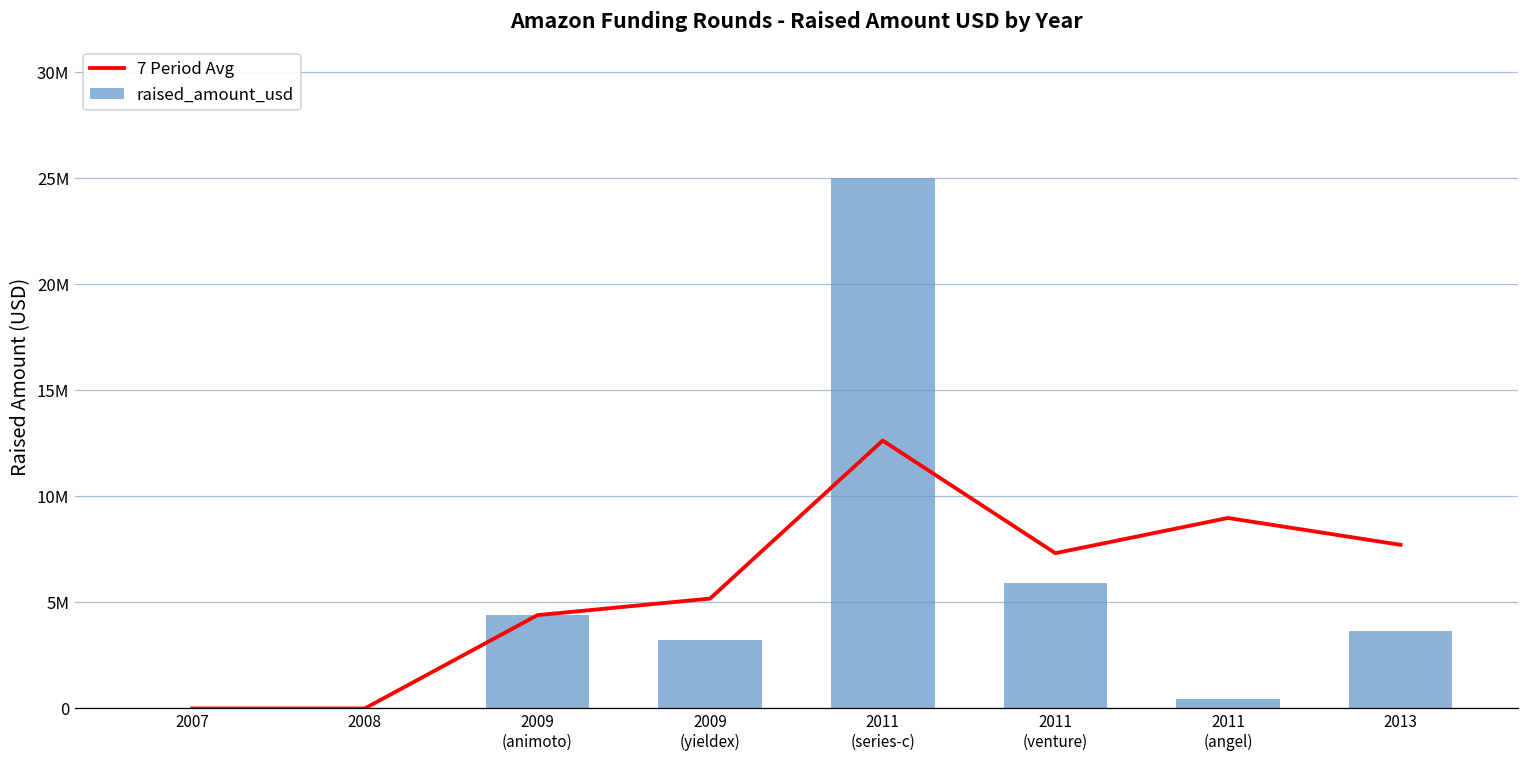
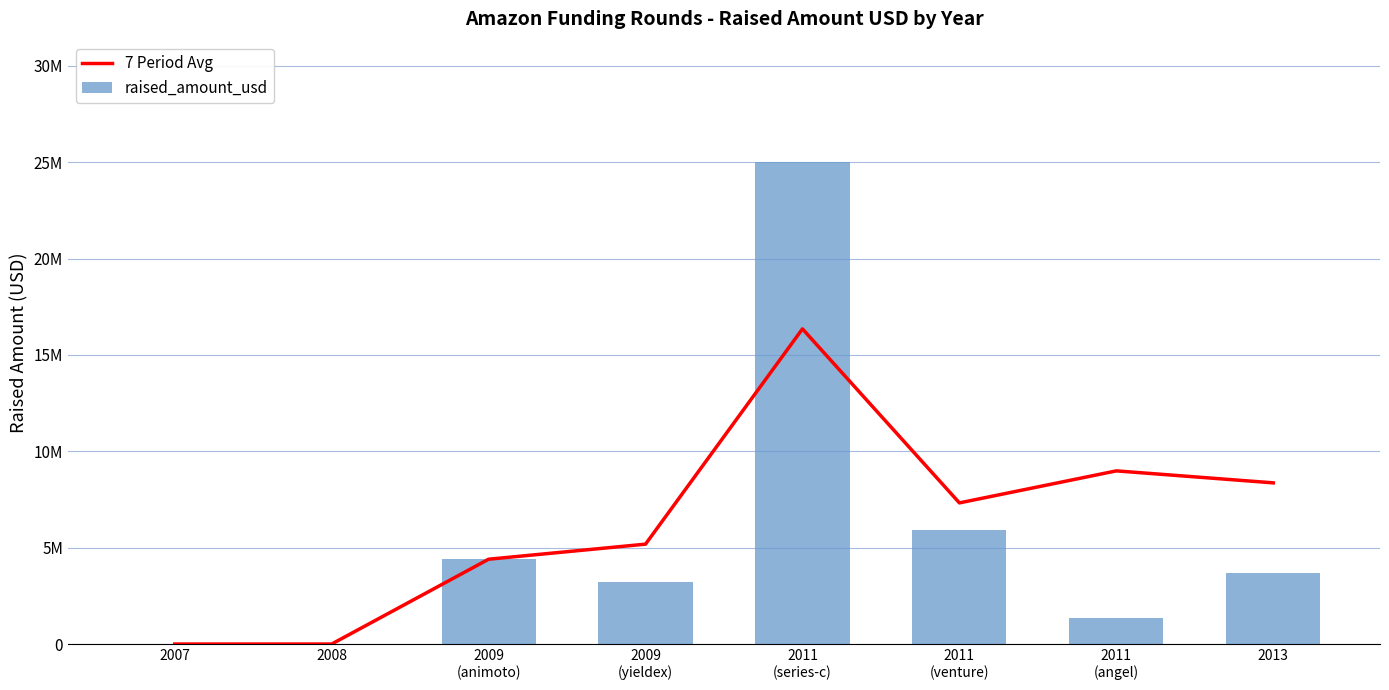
7 Period Avg, 2011 (series-c): 12600000 -> 16300000
raised_amount_usd, 2011 (angel): 500000 -> 1300000
7 Period Avg, 2013: 7700000 -> 8400000
